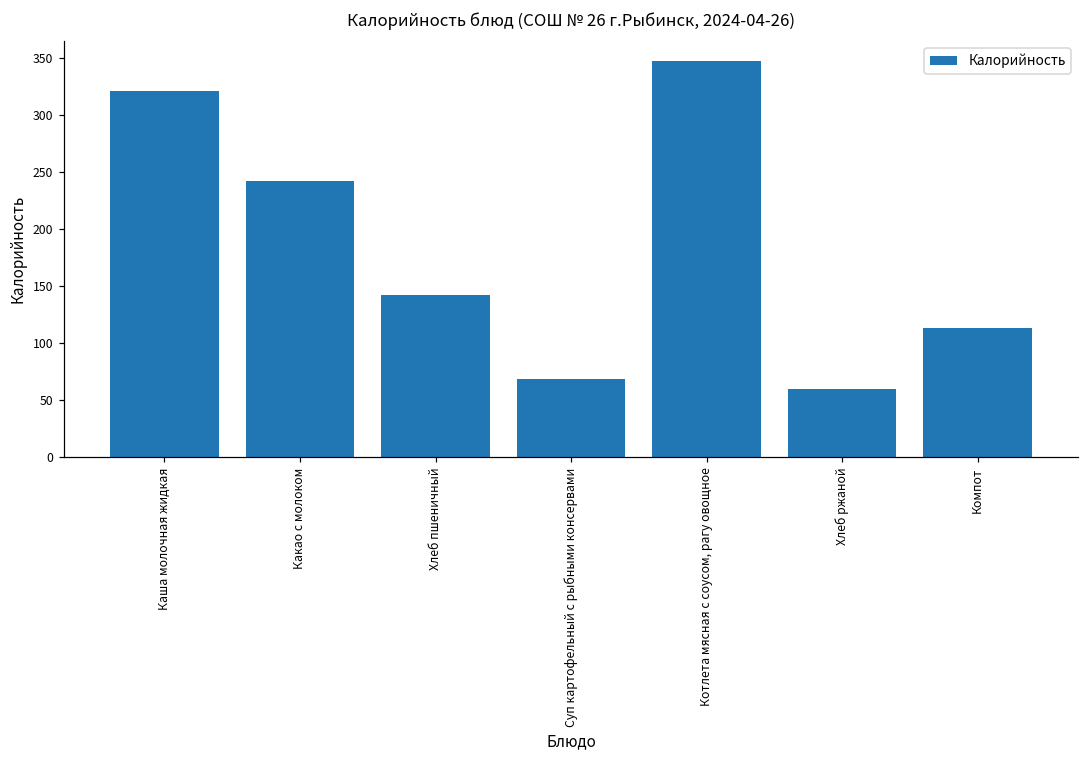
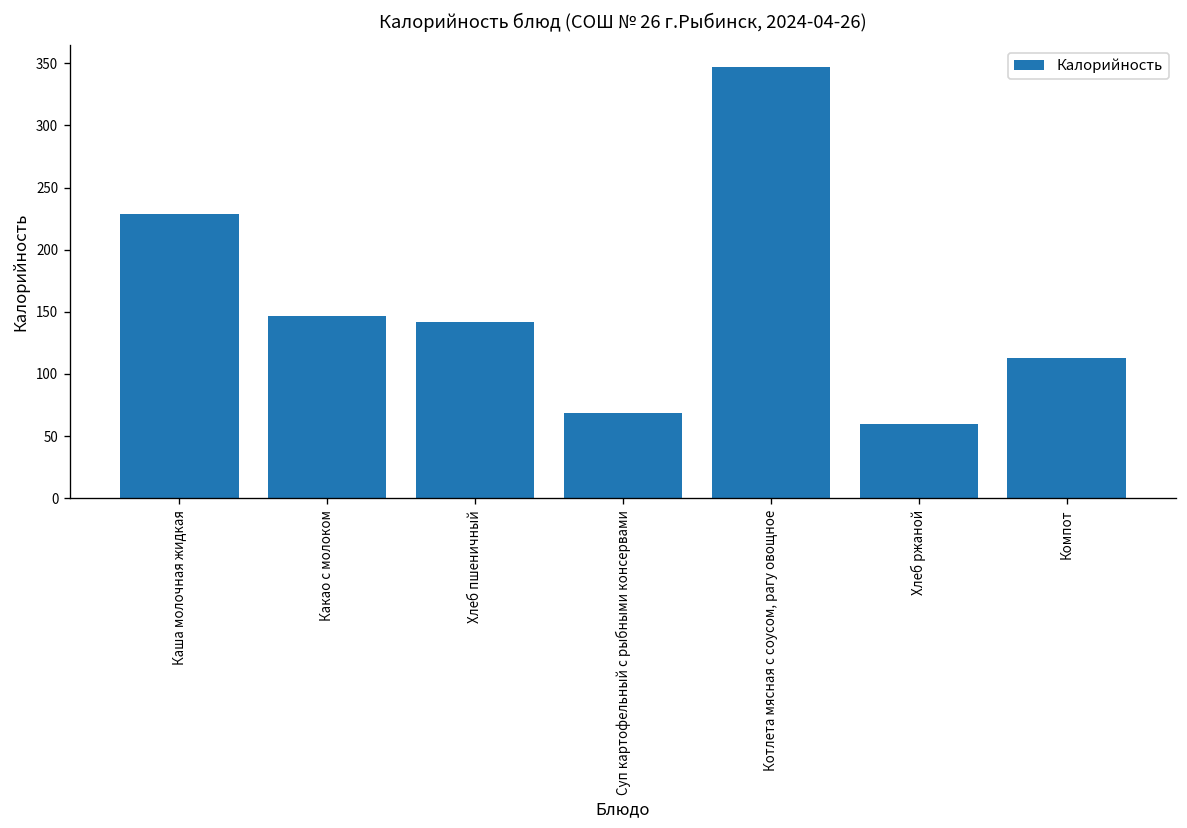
Каша молочная жидкая: 321 -> 229
Какао с молоком: 242 -> 147
